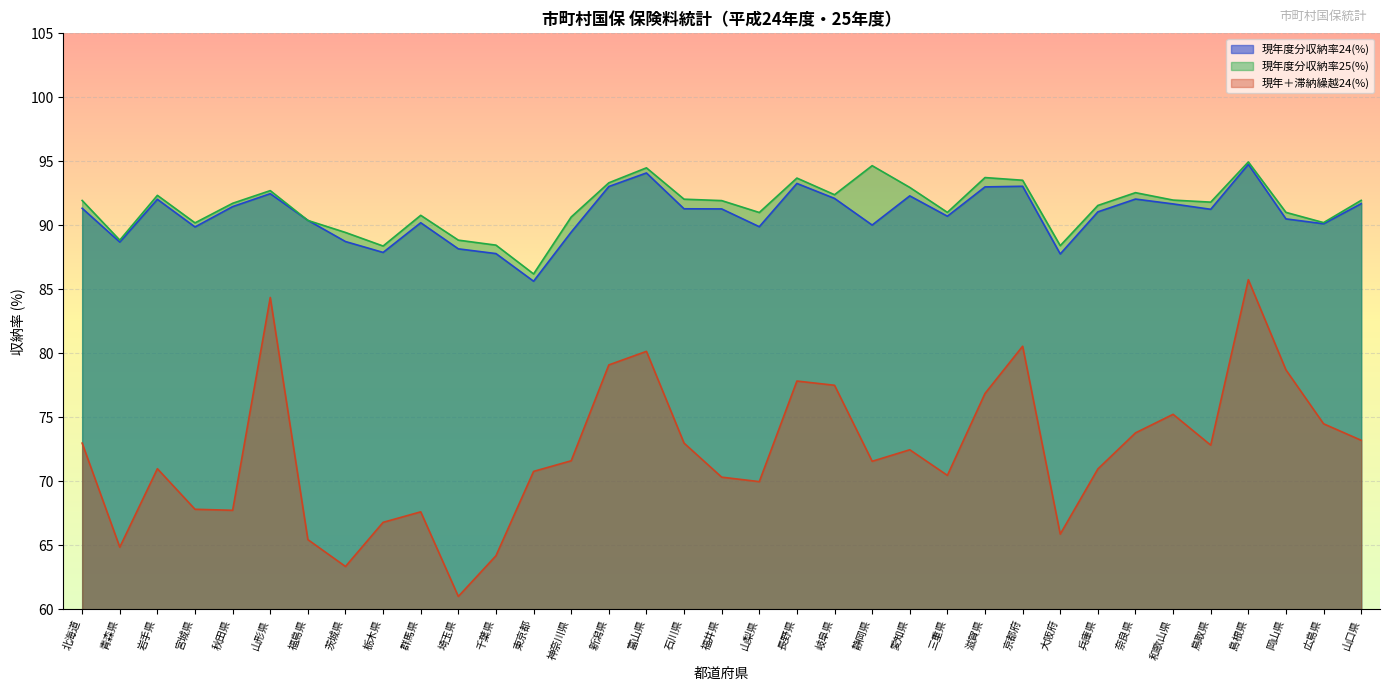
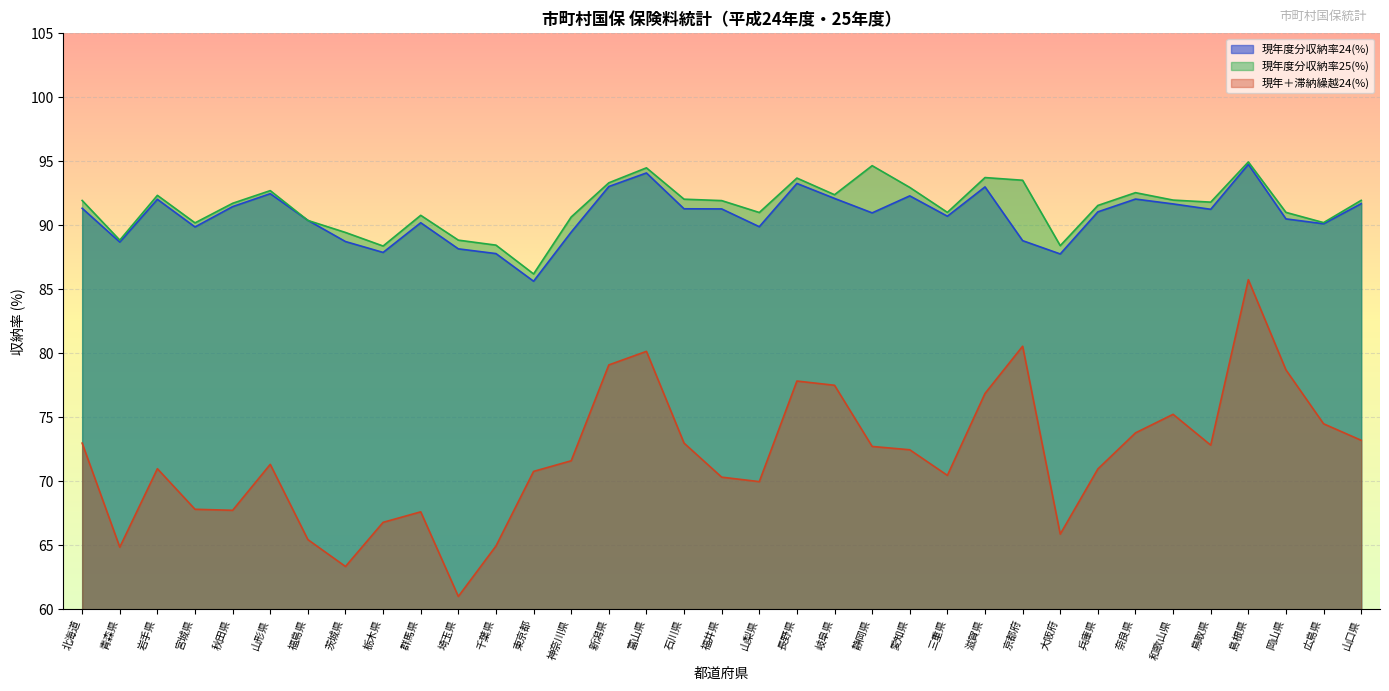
現年＋滞納繰越24(%), 山形県: 84.4 -> 71.3
現年＋滞納繰越24(%), 千葉県: 64.2 -> 64.9
現年度分収納率24(%), 静岡県: 90.0 -> 91.0
現年＋滞納繰越24(%), 静岡県: 71.6 -> 72.7
現年度分収納率24(%), 京都府: 93.1 -> 88.8
